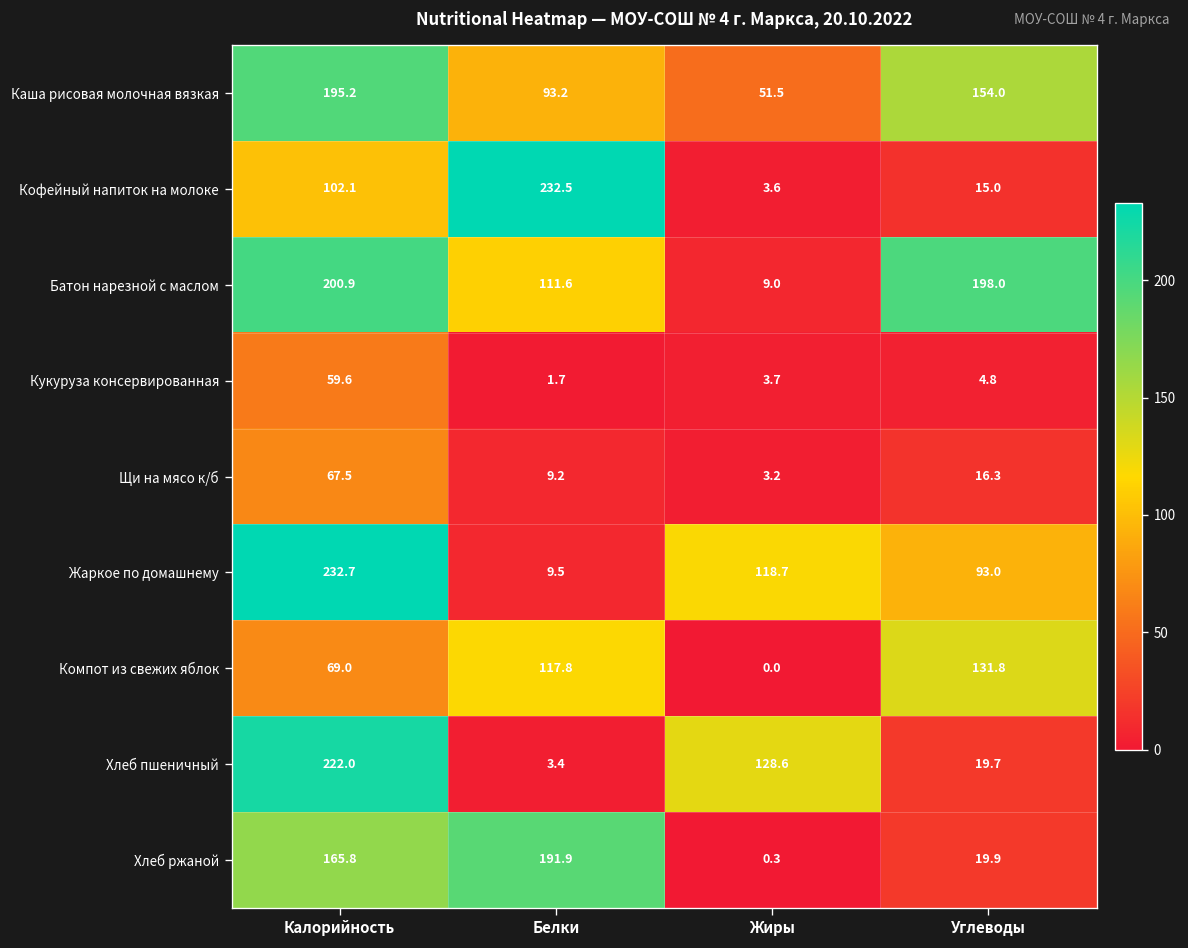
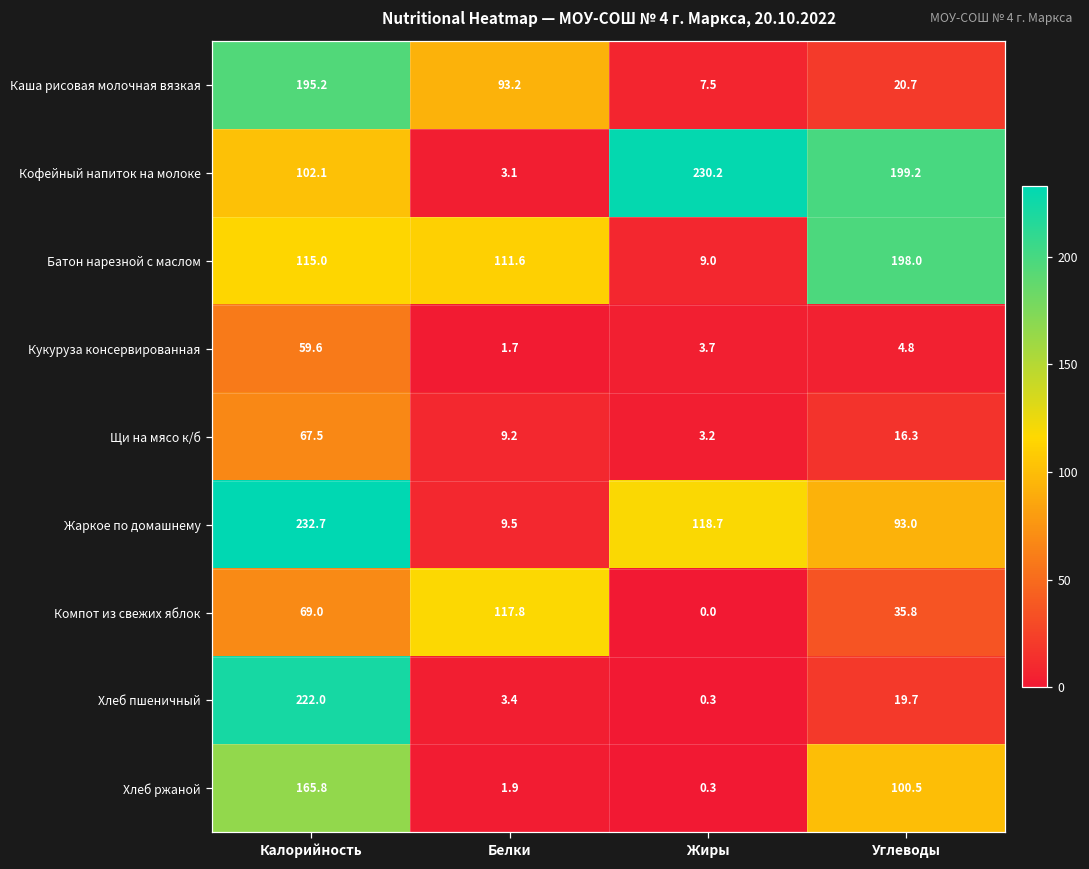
Каша рисовая молочная вязкая, Жиры: 51.5 -> 7.5
Каша рисовая молочная вязкая, Углеводы: 154.0 -> 20.7
Кофейный напиток на молоке, Белки: 232.5 -> 3.1
Кофейный напиток на молоке, Жиры: 3.6 -> 230.2
Кофейный напиток на молоке, Углеводы: 15.0 -> 199.2
Батон нарезной с маслом, Калорийность: 200.9 -> 115.0
Компот из свежих яблок, Углеводы: 131.8 -> 35.8
Хлеб пшеничный, Жиры: 128.6 -> 0.3
Хлеб ржаной, Белки: 191.9 -> 1.9
Хлеб ржаной, Углеводы: 19.9 -> 100.5
